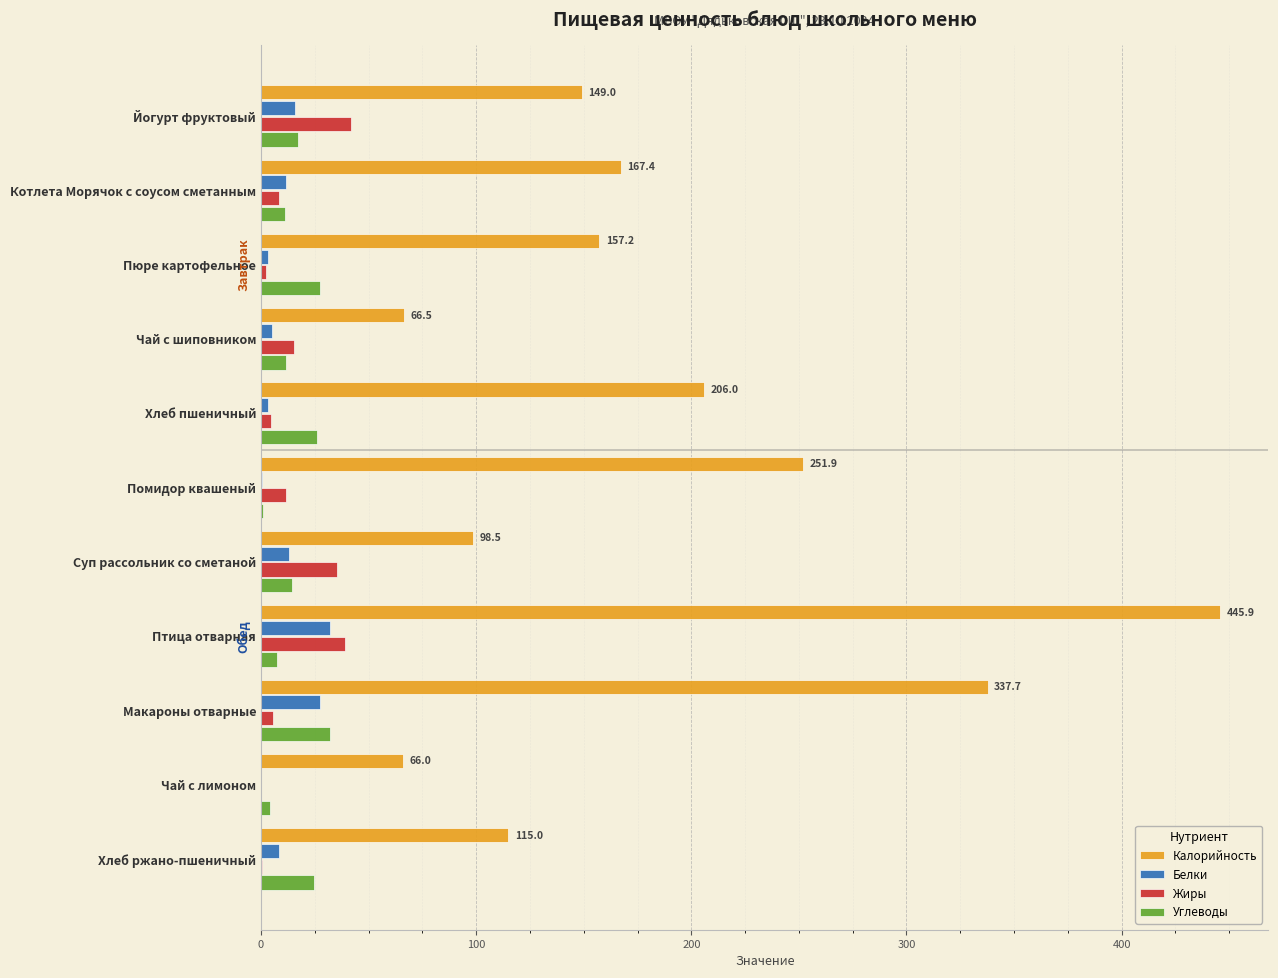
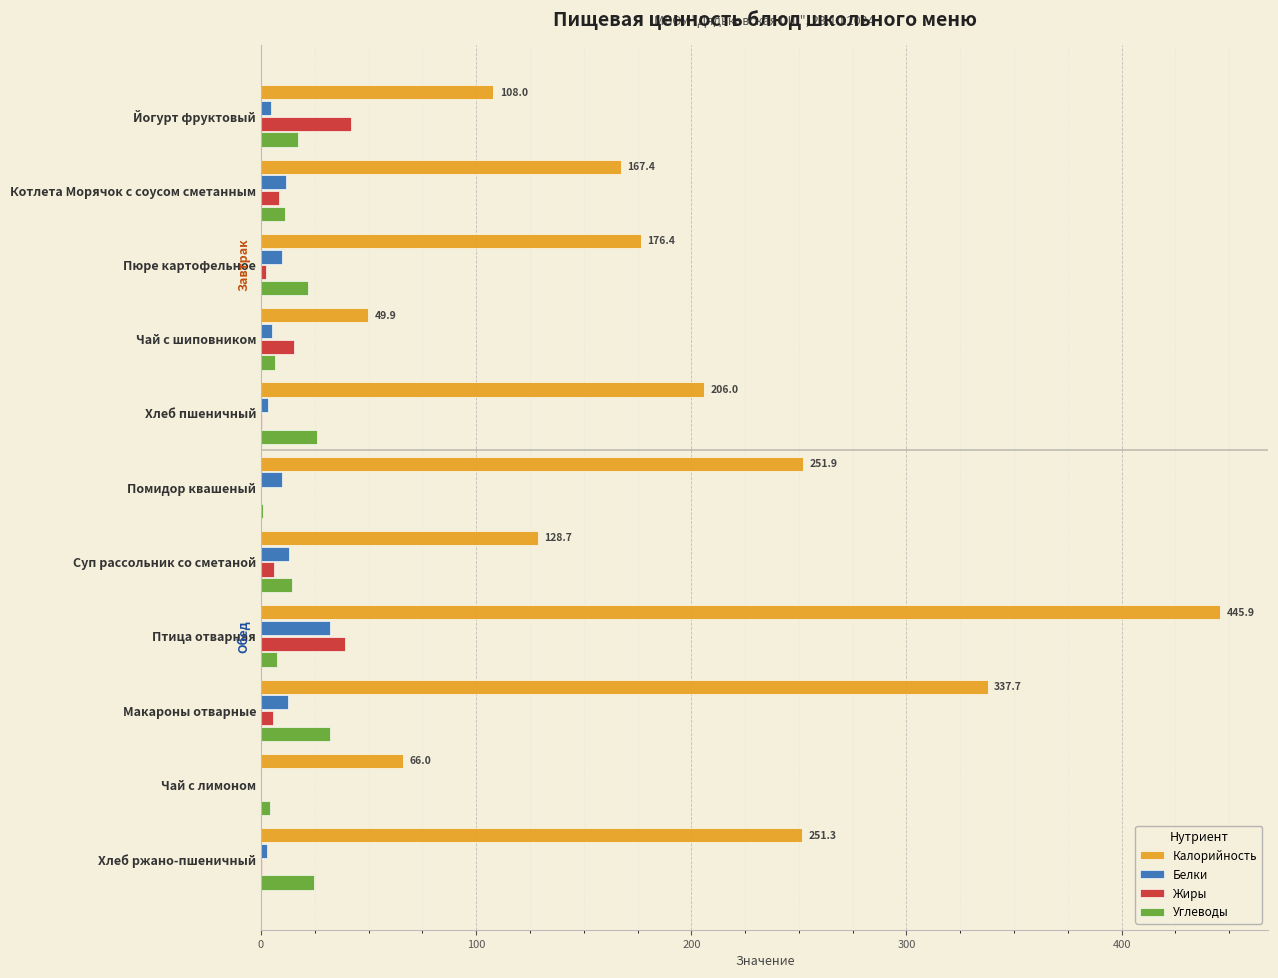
Калорийность, Йогурт фруктовый: 149.0 -> 108.0
Белки, Йогурт фруктовый: 16 -> 5
Калорийность, Пюре картофельное: 157.2 -> 176.4
Белки, Пюре картофельное: 3 -> 10
Углеводы, Пюре картофельное: 27 -> 22
Калорийность, Чай с шиповником: 66.5 -> 49.9
Углеводы, Чай с шиповником: 12 -> 7
Жиры, Хлеб пшеничный: 5 -> 0
Белки, Помидор квашеный: 1 -> 10
Жиры, Помидор квашеный: 11 -> 0
Калорийность, Суп рассольник со сметаной: 98.5 -> 128.7
Жиры, Суп рассольник со сметаной: 35 -> 6
Белки, Макароны отварные: 27 -> 13
Калорийность, Хлеб ржано-пшеничный: 115.0 -> 251.3
Белки, Хлеб ржано-пшеничный: 8 -> 3
